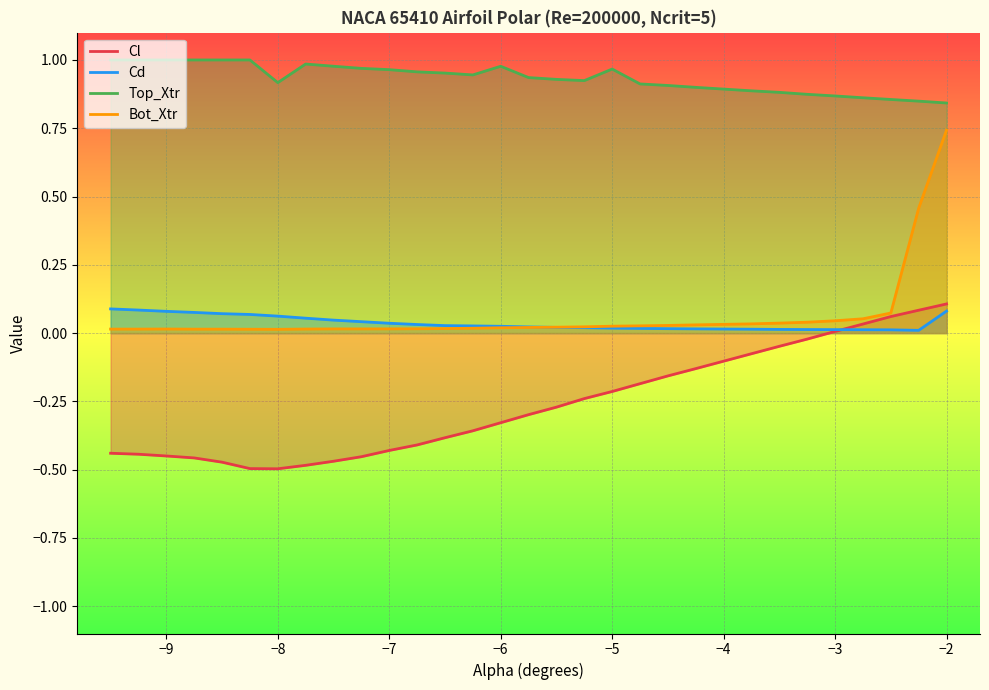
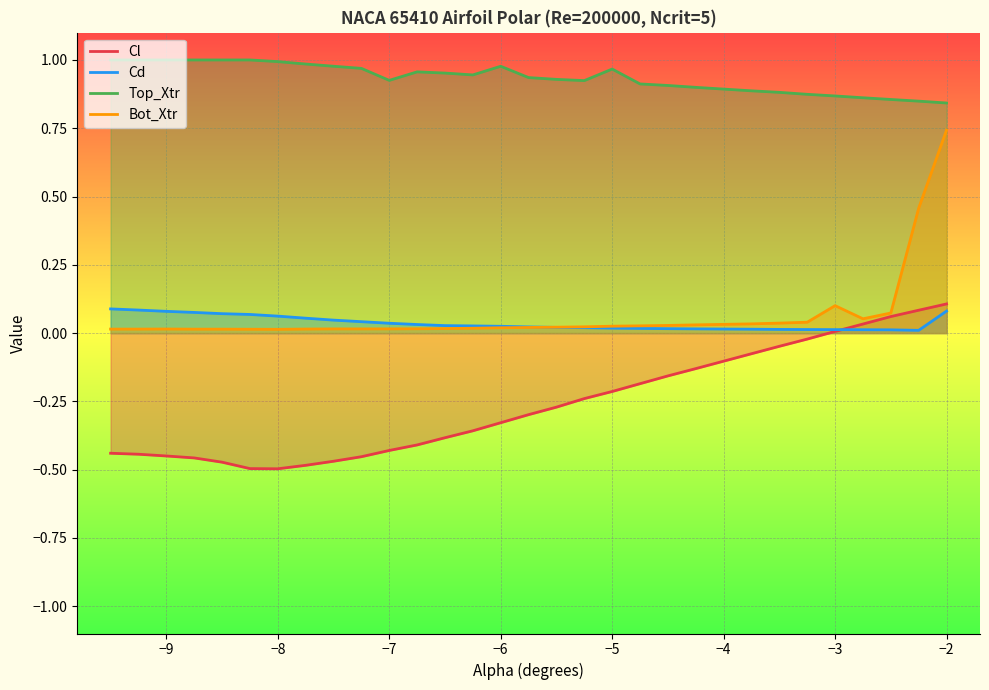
Top_Xtr, −8: 0.92 -> 0.99
Top_Xtr, −7: 0.96 -> 0.93
Bot_Xtr, −3: 0.05 -> 0.10
